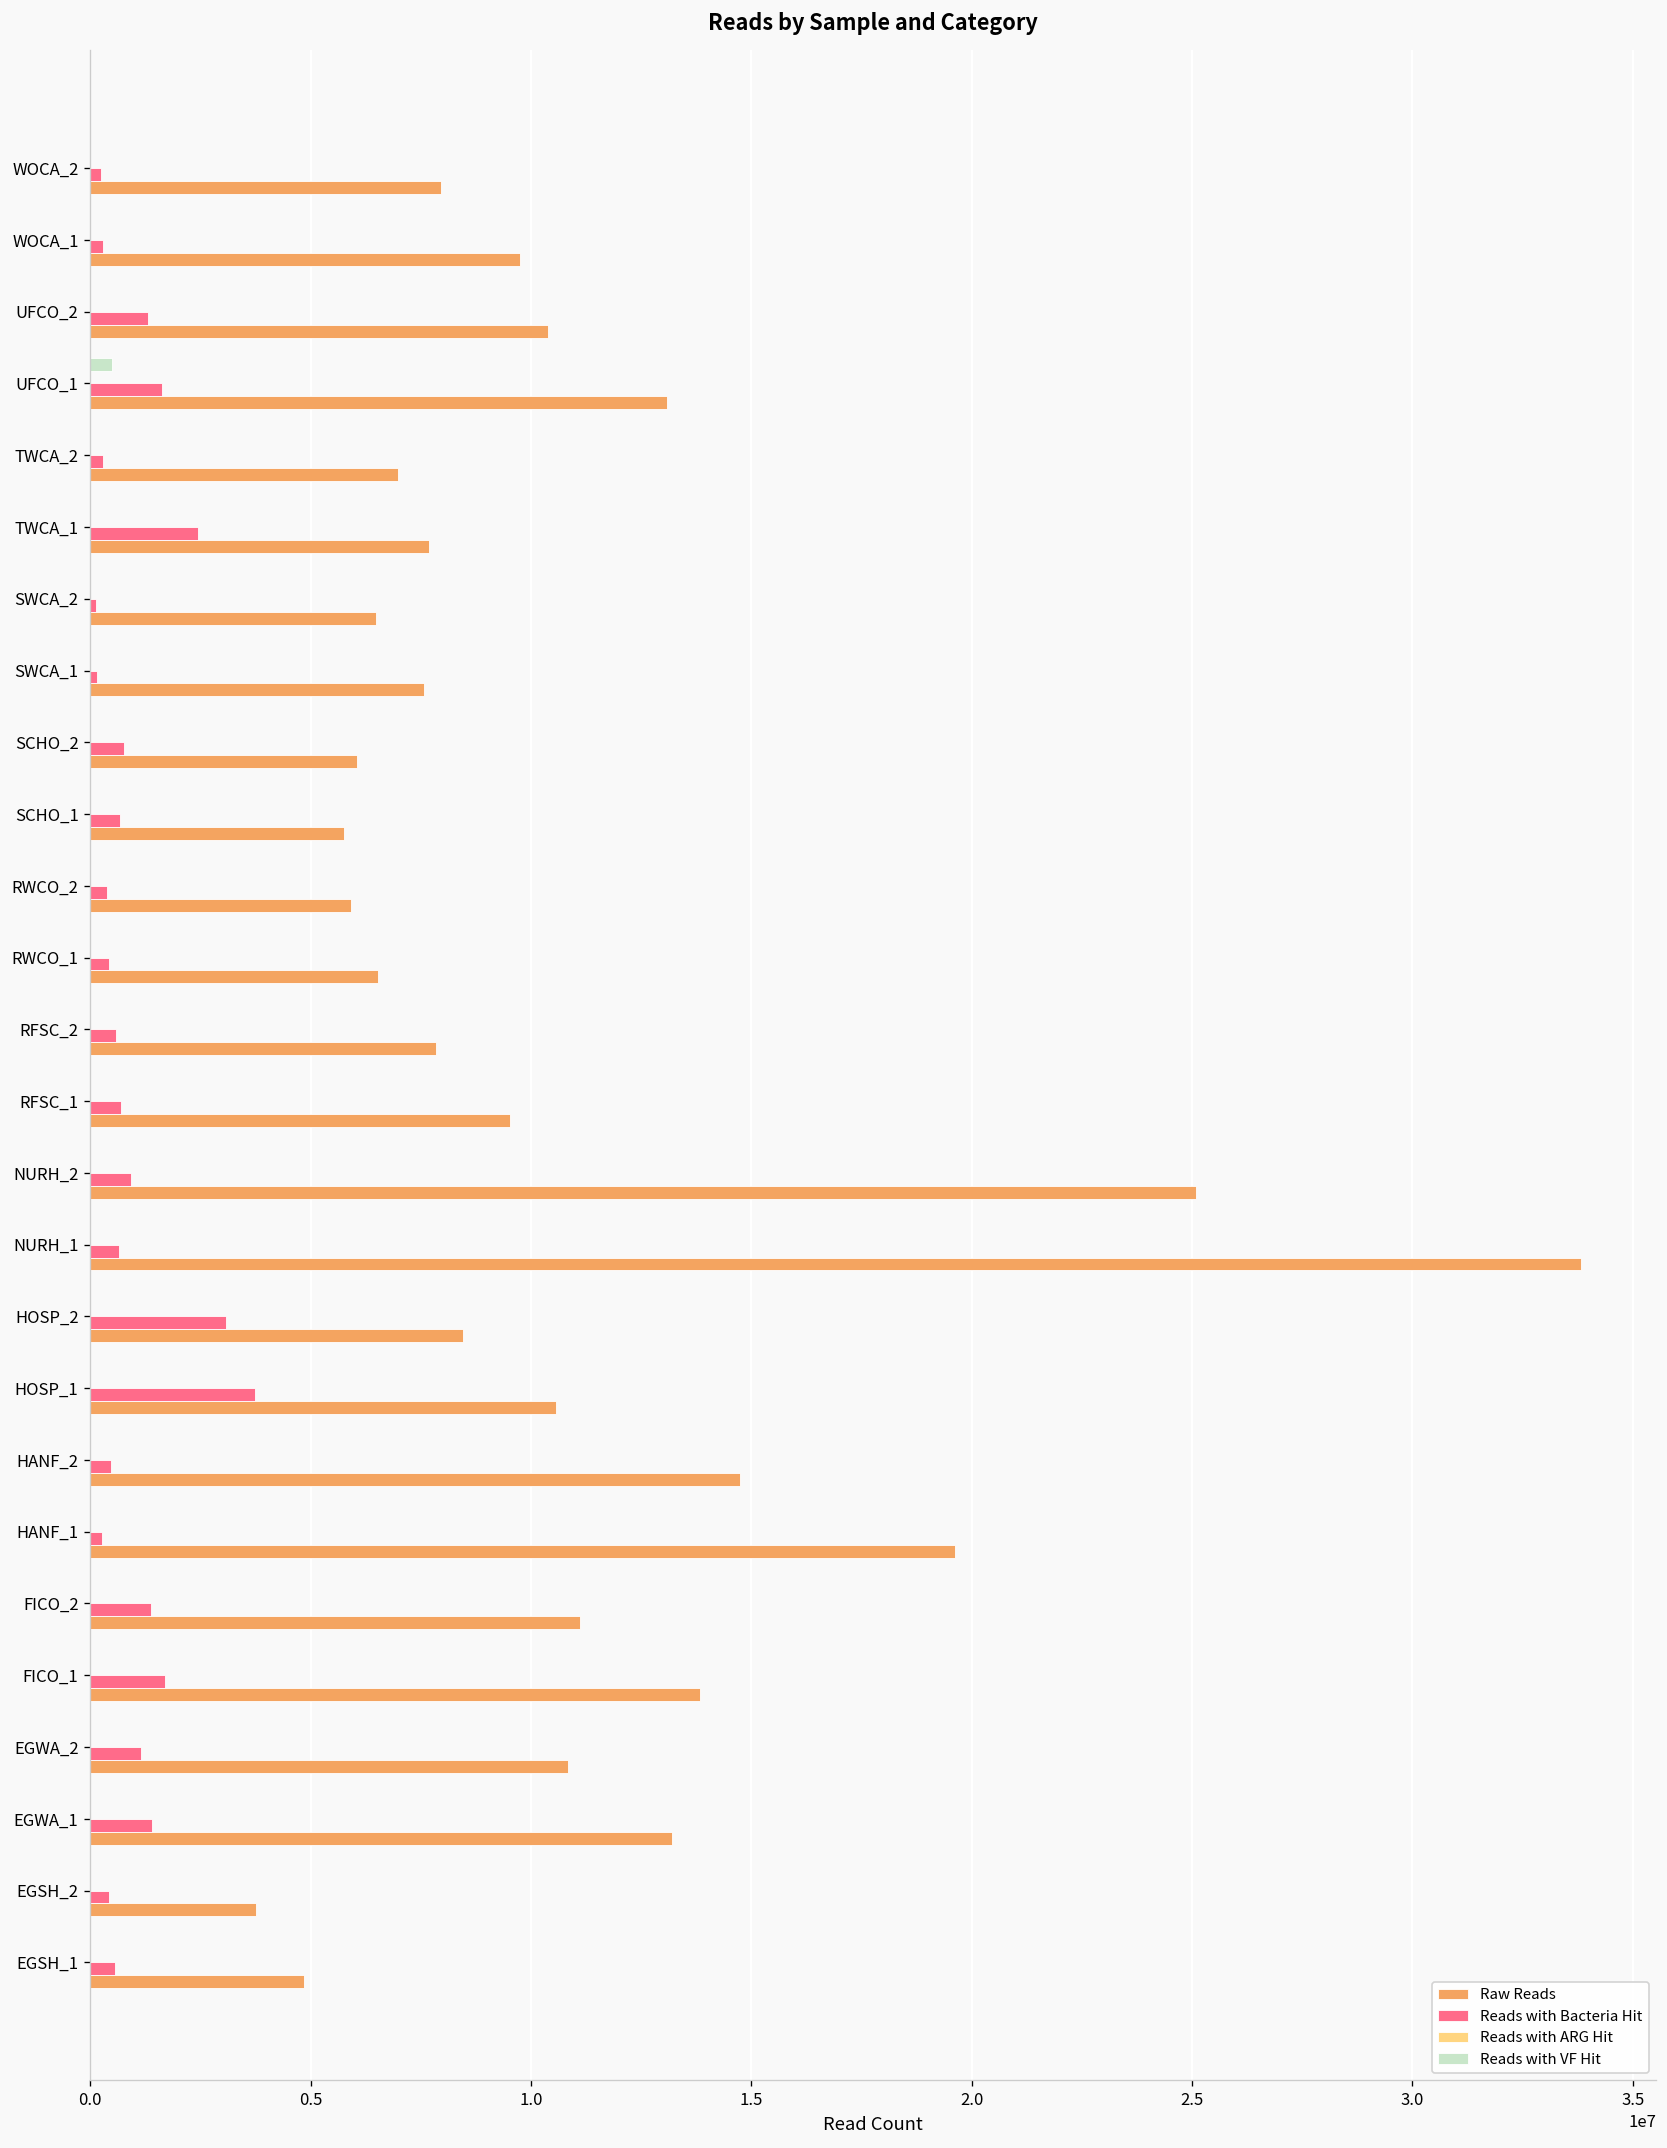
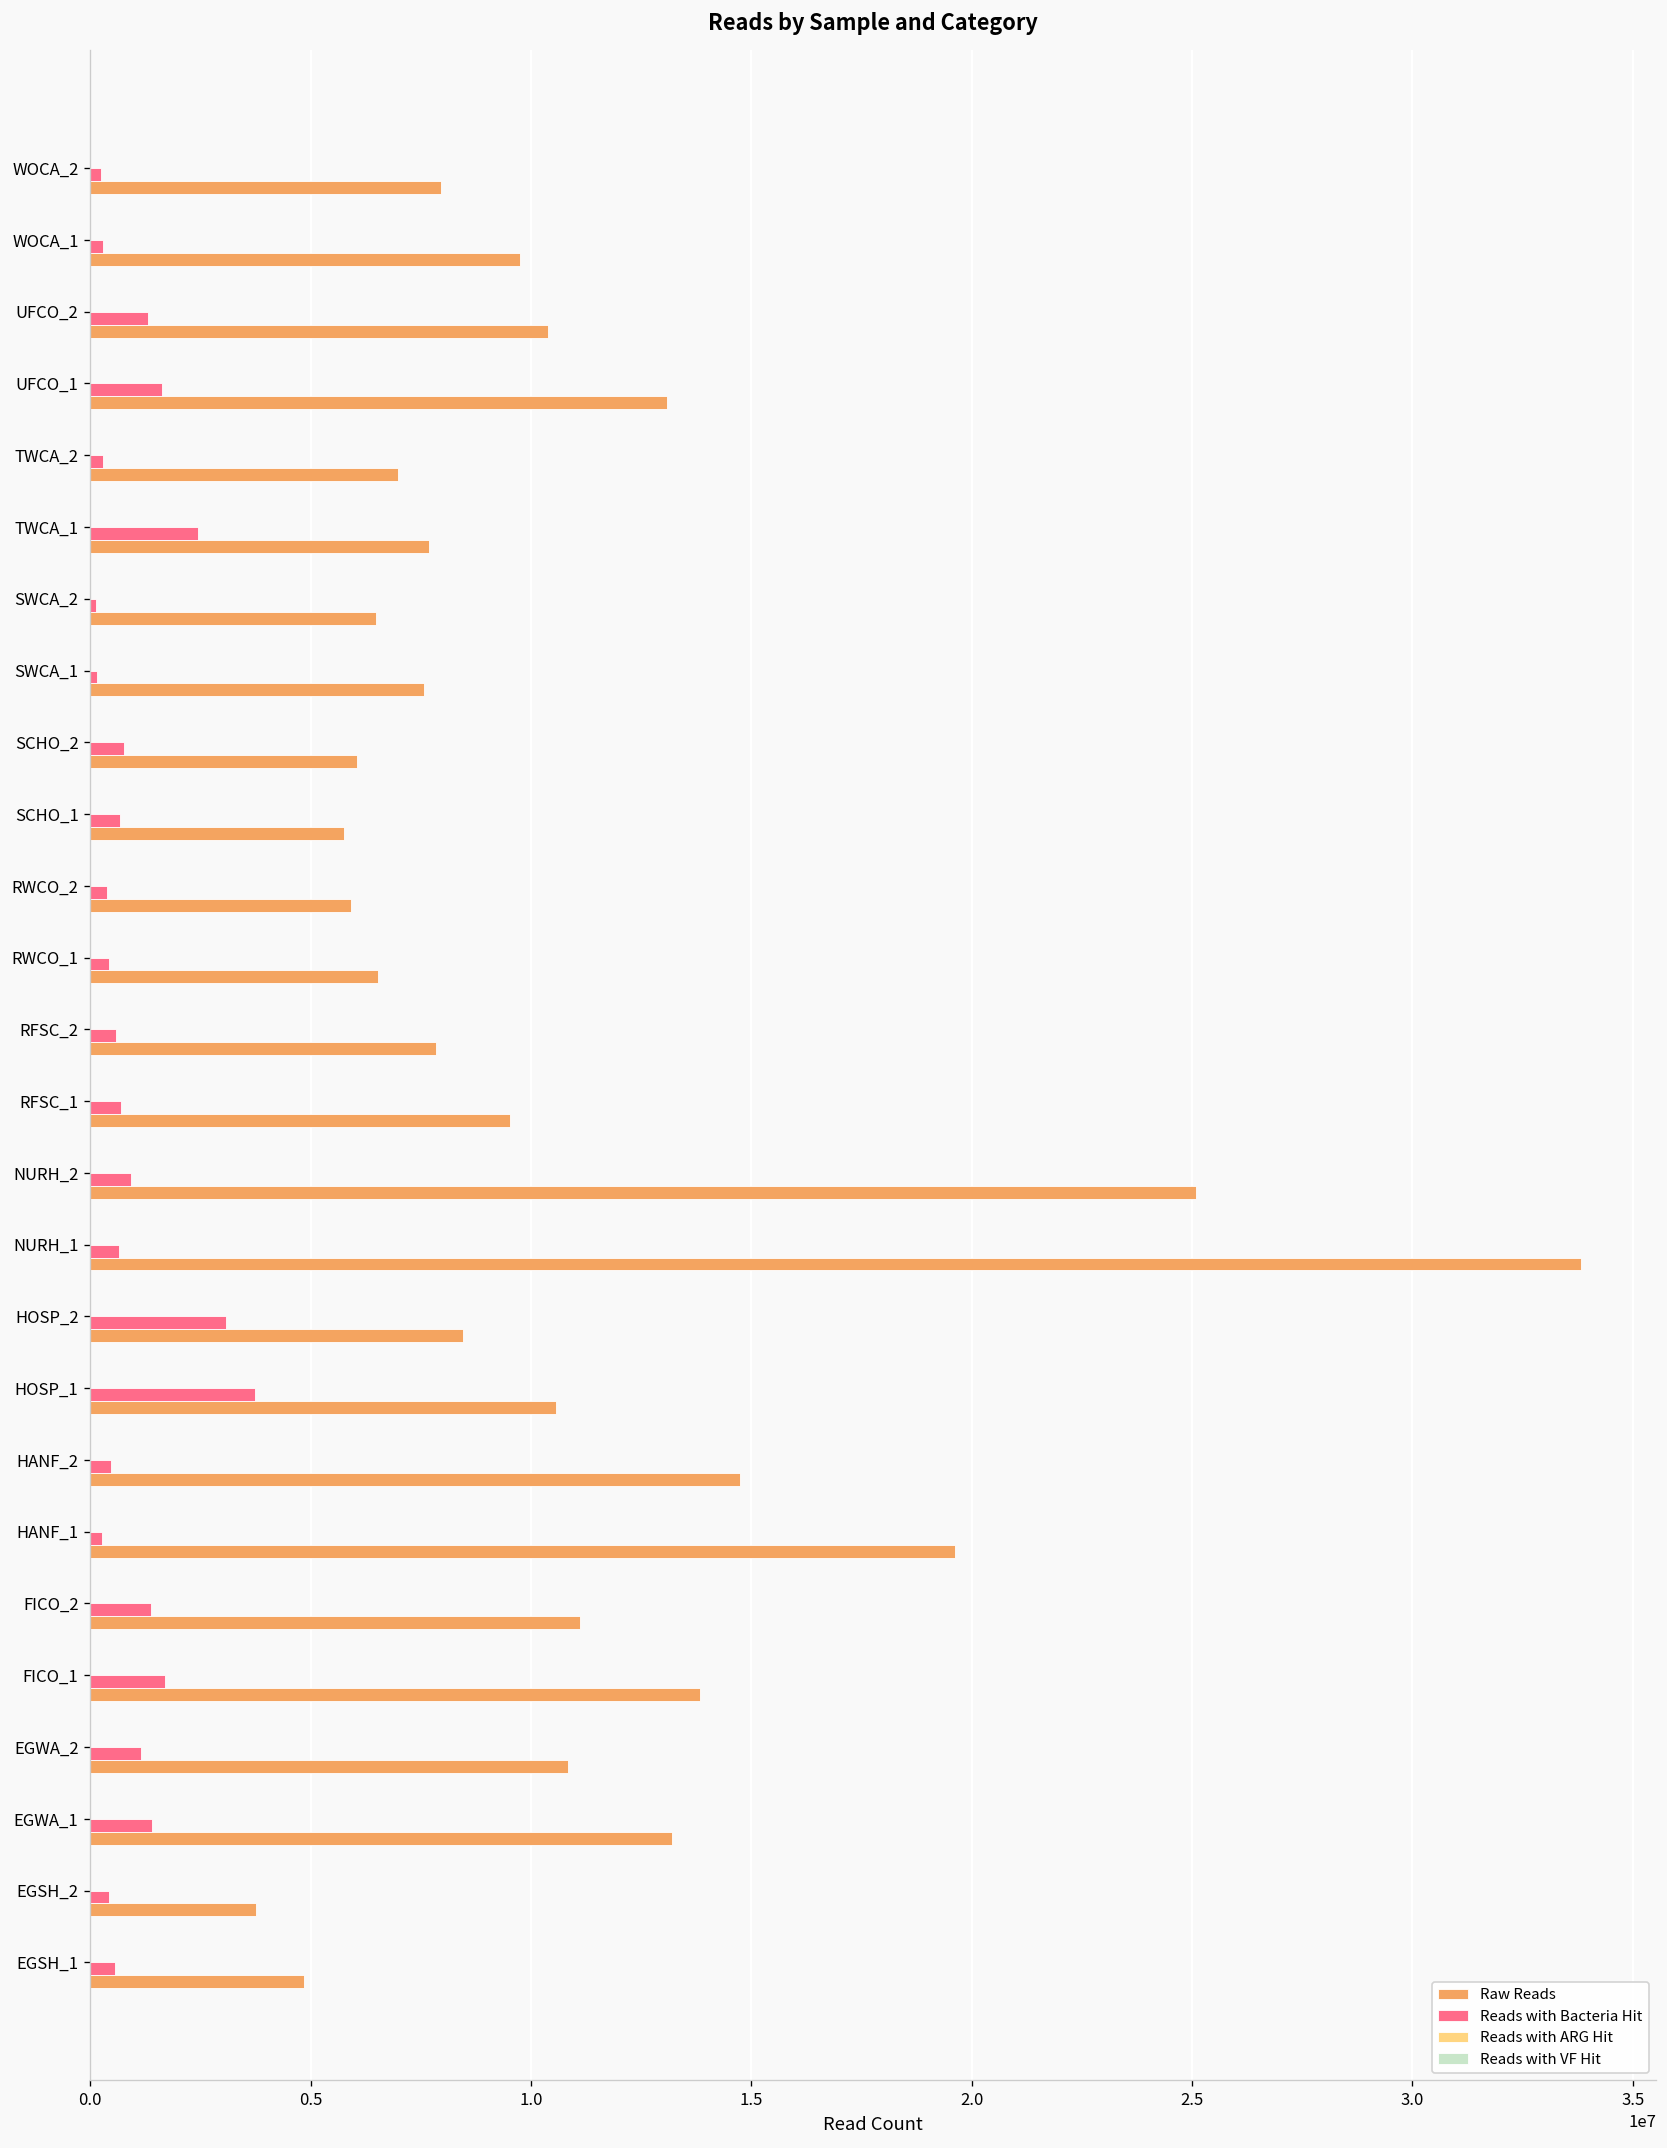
Reads with VF Hit, UFCO_1: 500000 -> 0
